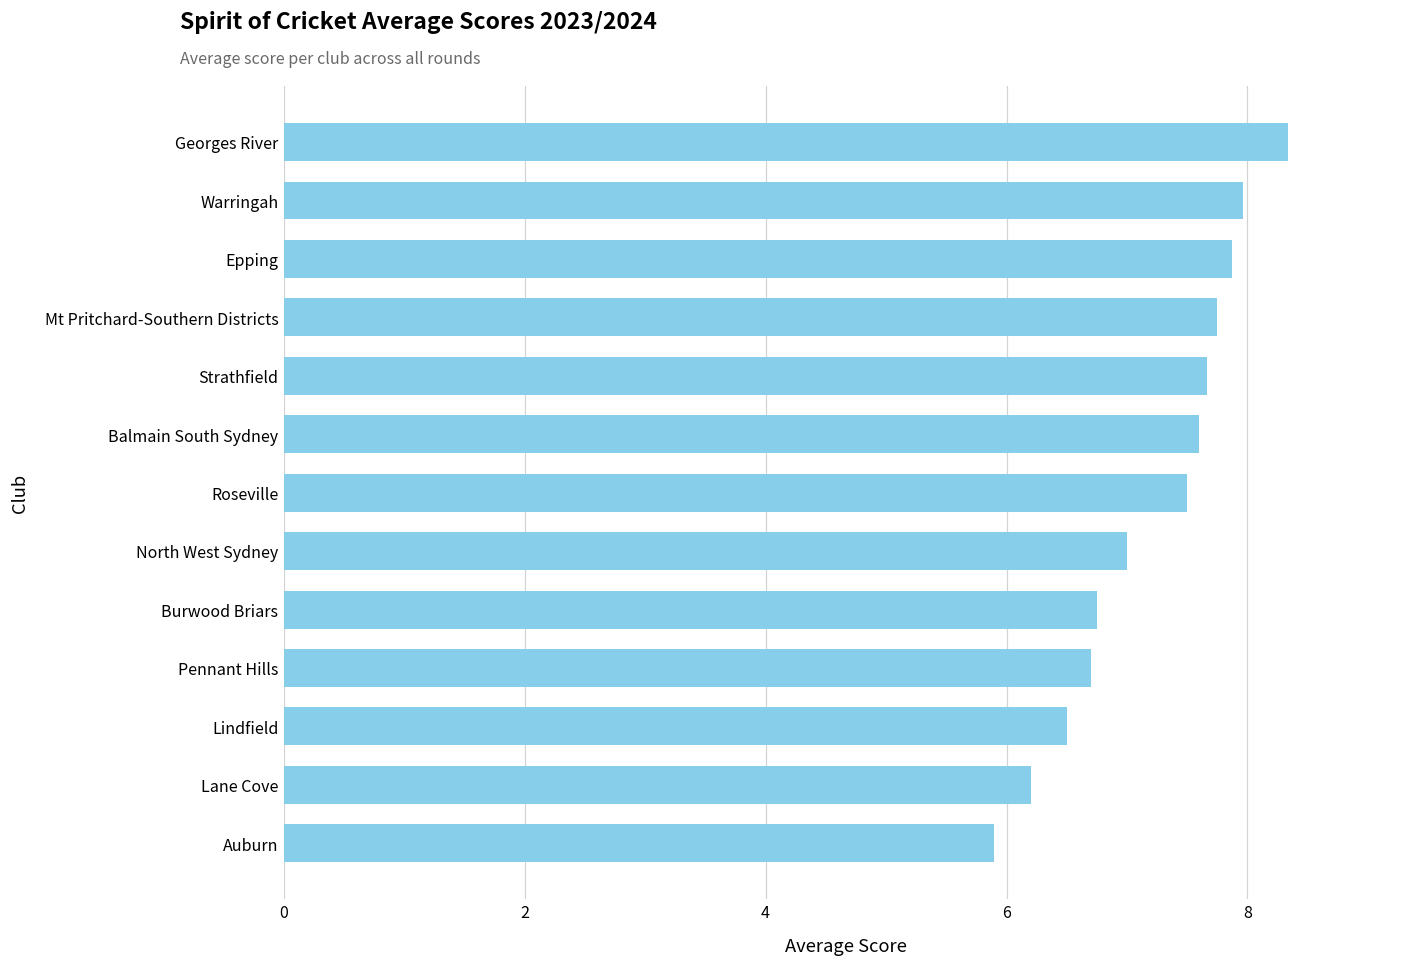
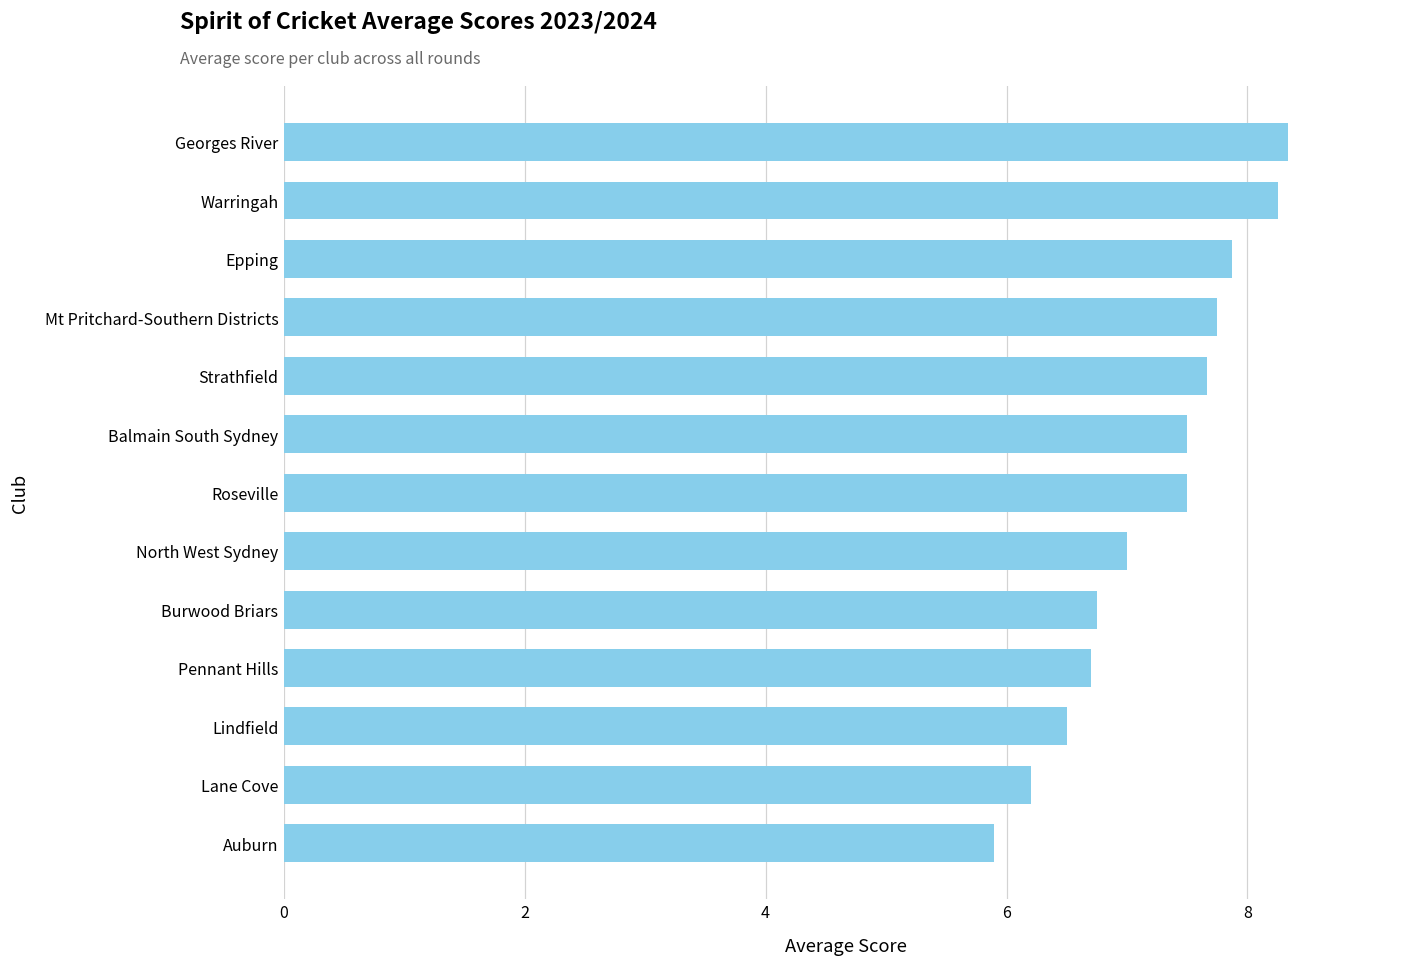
Warringah: 7.96 -> 8.25
Balmain South Sydney: 7.6 -> 7.5
